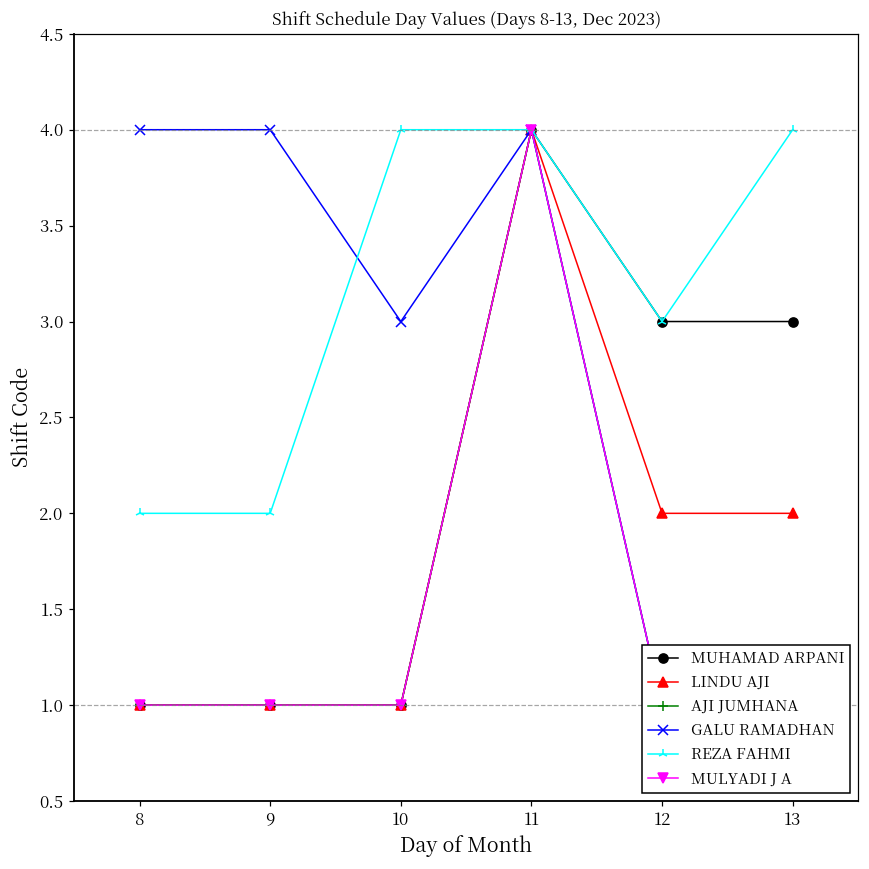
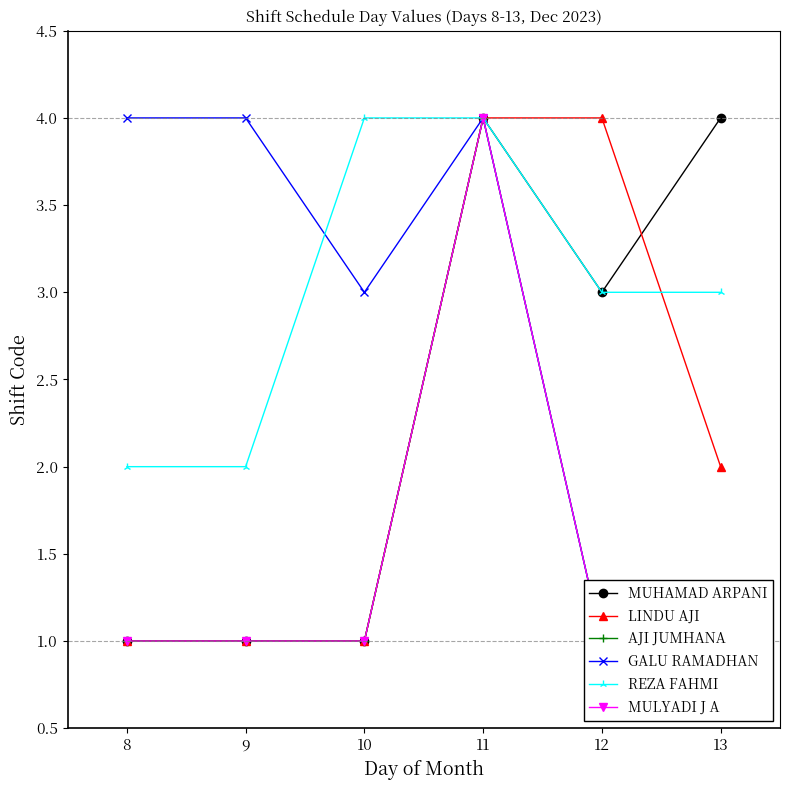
LINDU AJI, 12: 2 -> 4
MUHAMAD ARPANI, 13: 3 -> 4
REZA FAHMI, 13: 4 -> 3
